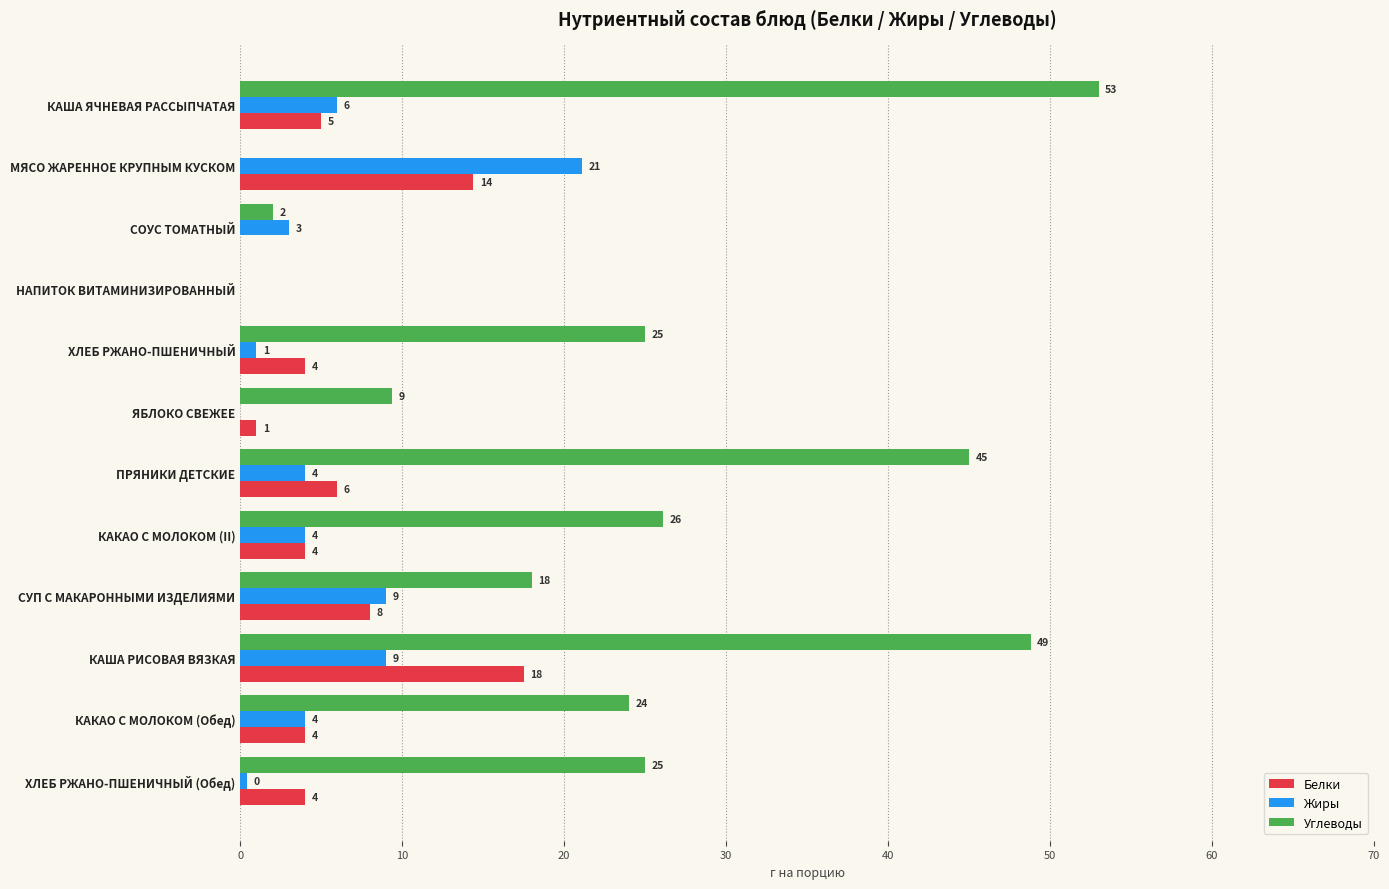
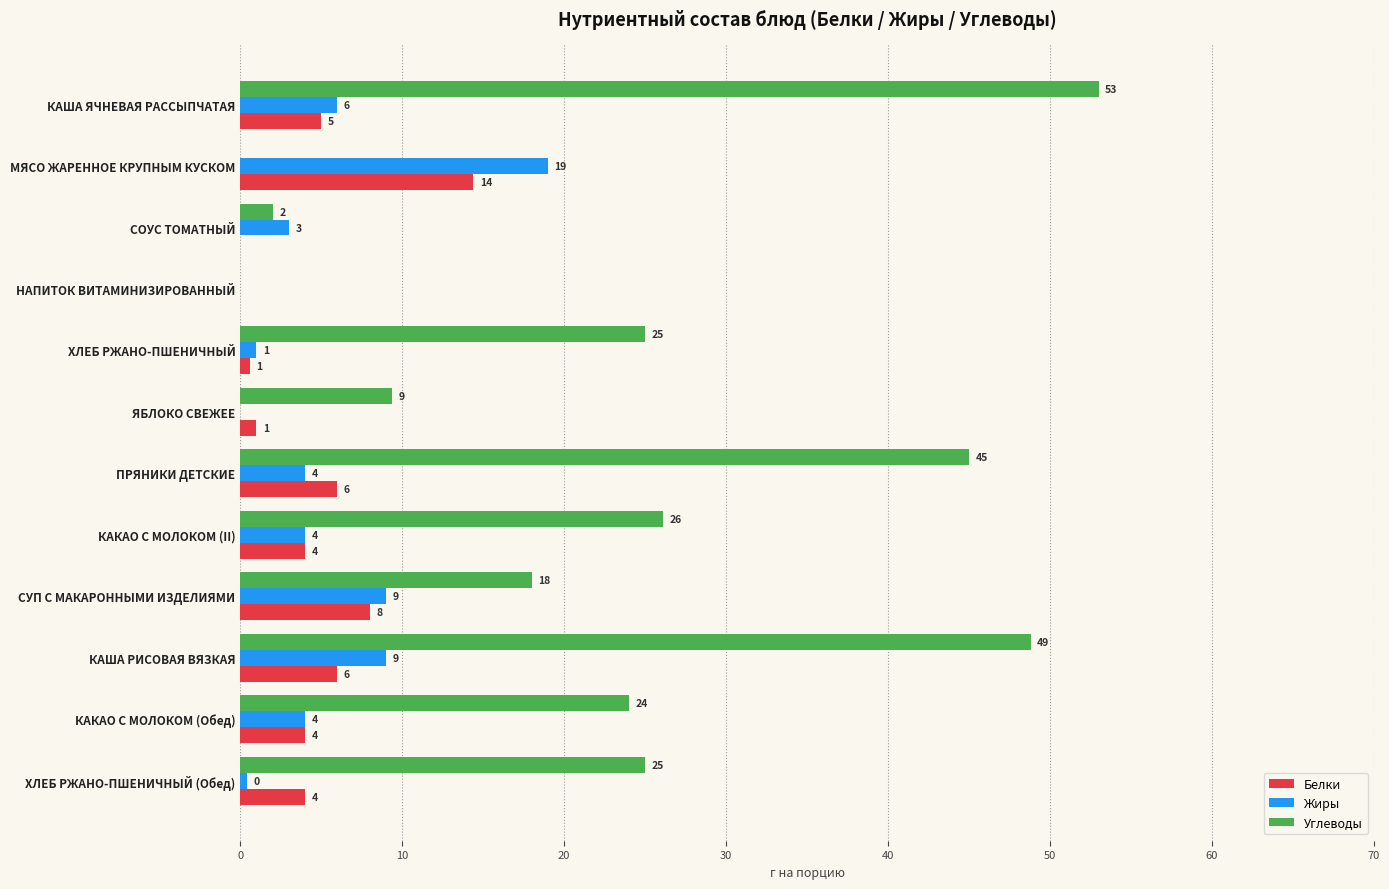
Жиры, МЯСО ЖАРЕННОЕ КРУПНЫМ КУСКОМ: 21 -> 19
Белки, ХЛЕБ РЖАНО-ПШЕНИЧНЫЙ: 4 -> 1
Белки, КАША РИСОВАЯ ВЯЗКАЯ: 18 -> 6
